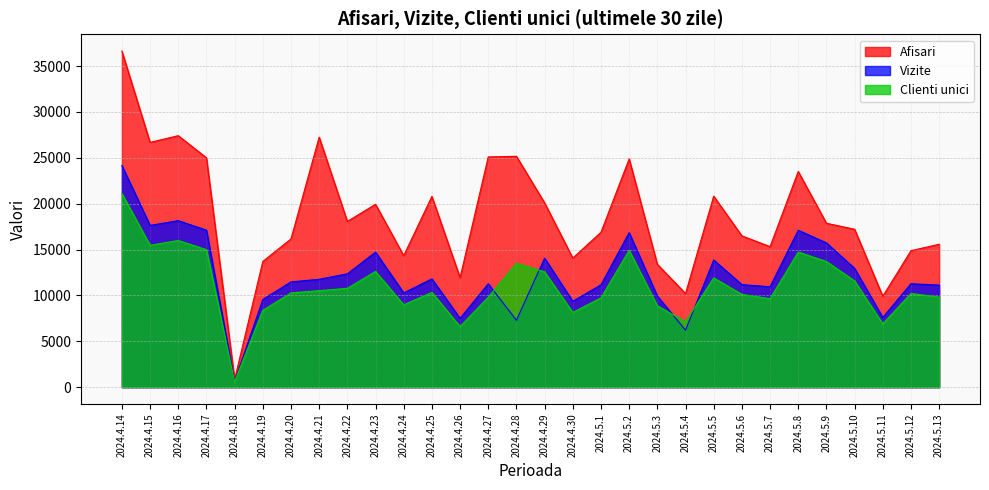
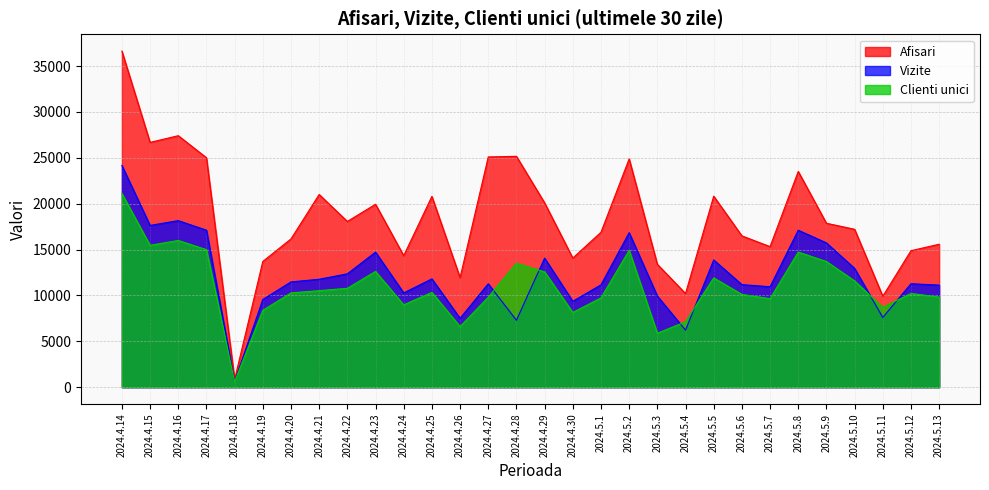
Afisari, 2024.4.21: 27000 -> 21000
Clienti unici, 2024.5.3: 9000 -> 6000
Clienti unici, 2024.5.11: 7000 -> 9000
